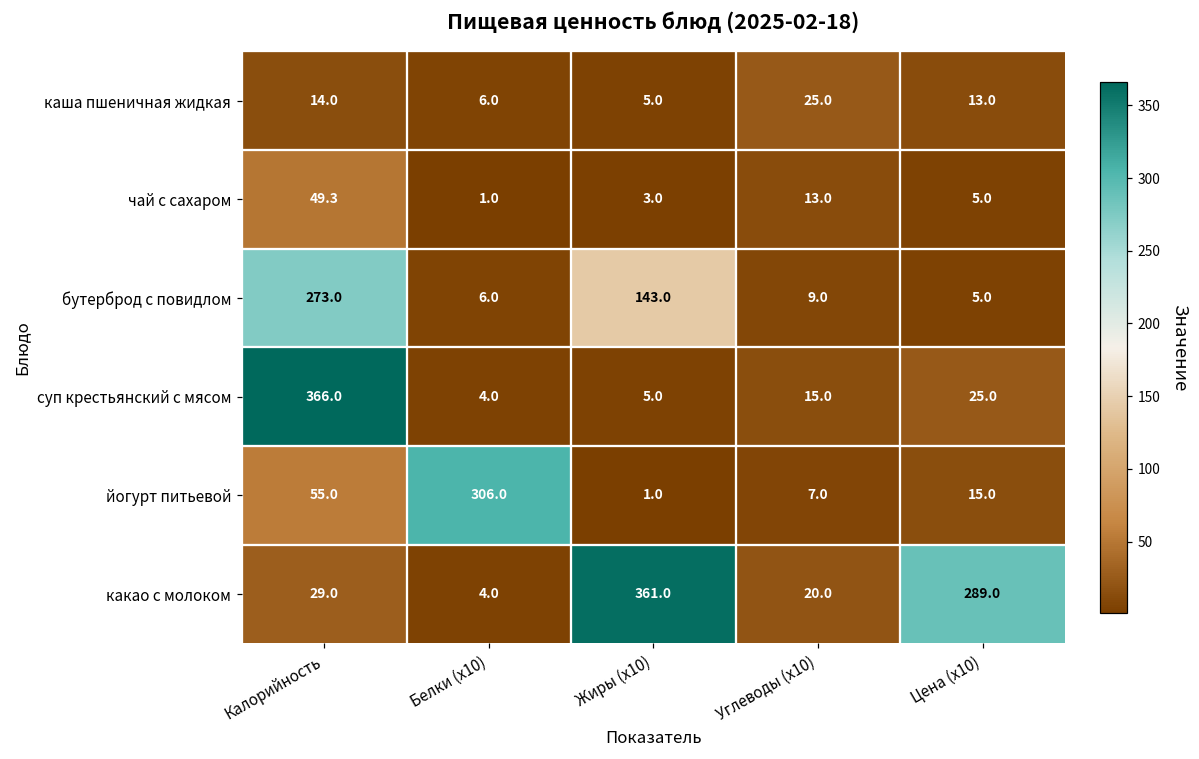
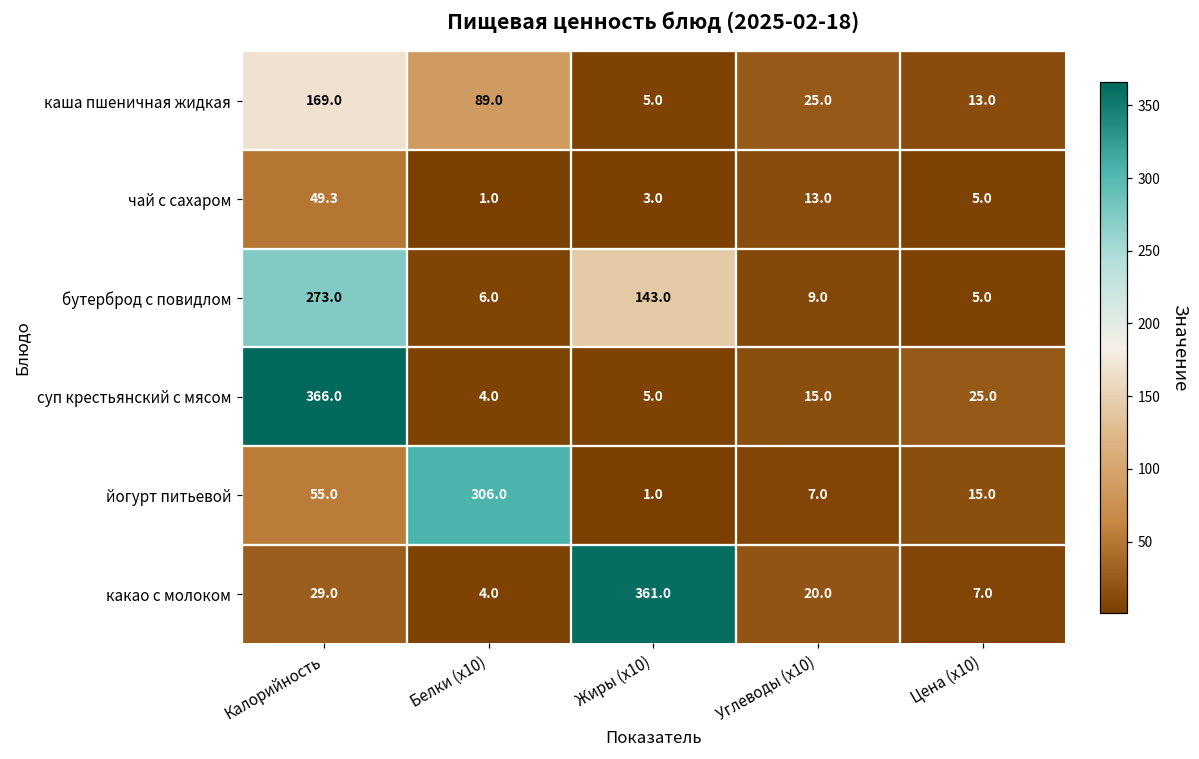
каша пшеничная жидкая, Калорийность: 14.0 -> 169.0
каша пшеничная жидкая, Белки (x10): 6.0 -> 89.0
какао с молоком, Цена (x10): 289.0 -> 7.0
